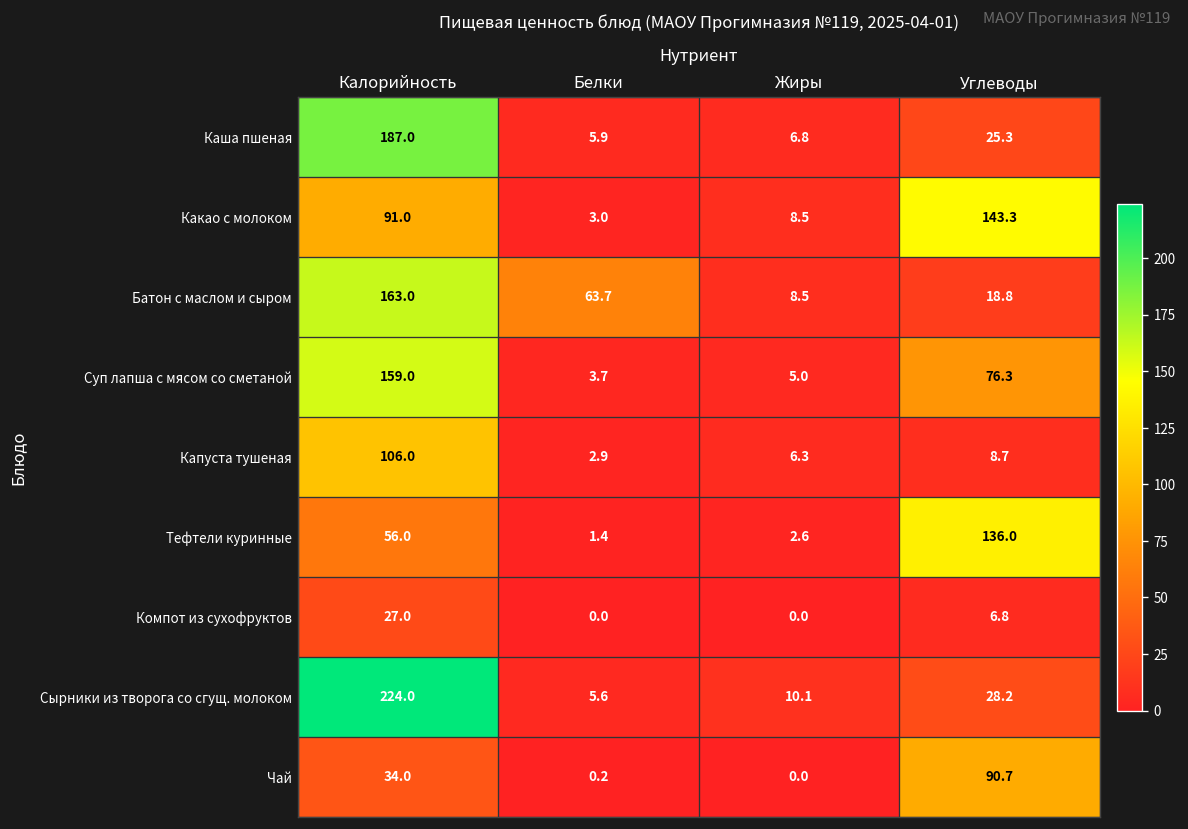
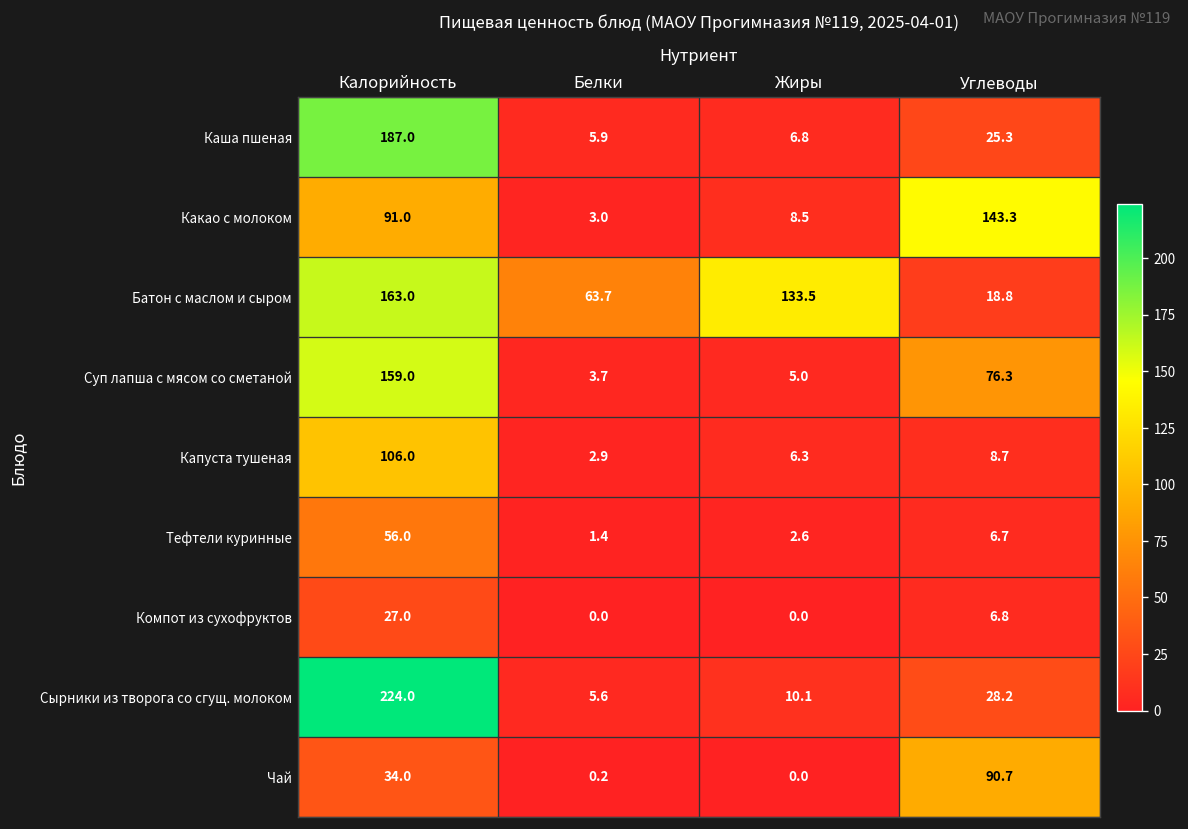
Батон с маслом и сыром, Жиры: 8.5 -> 133.5
Тефтели куринные, Углеводы: 136.0 -> 6.7
